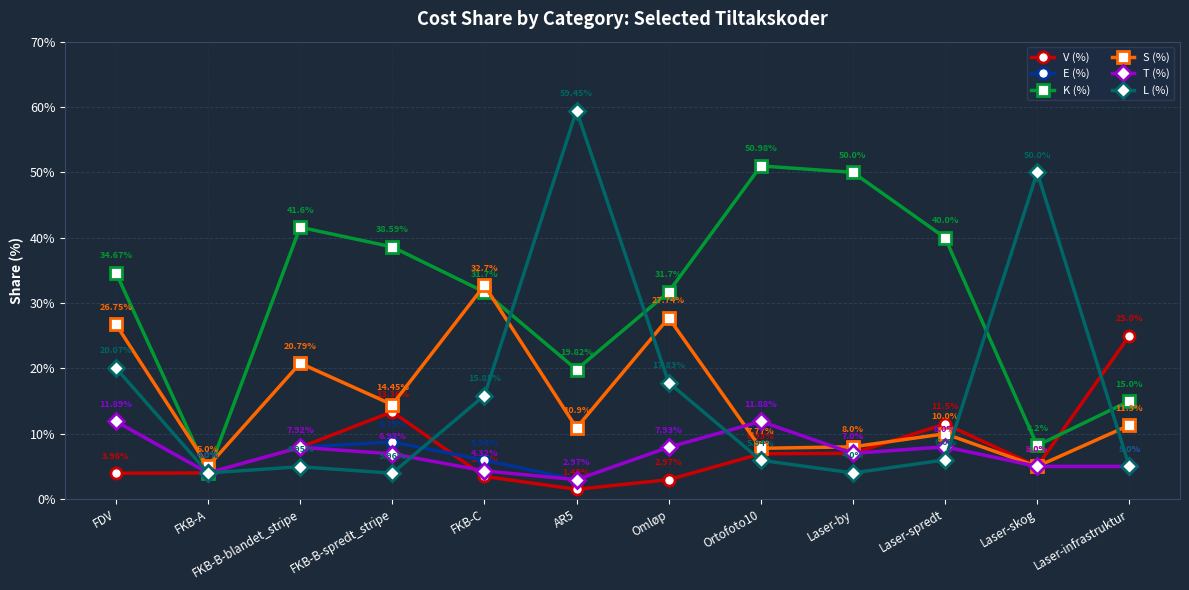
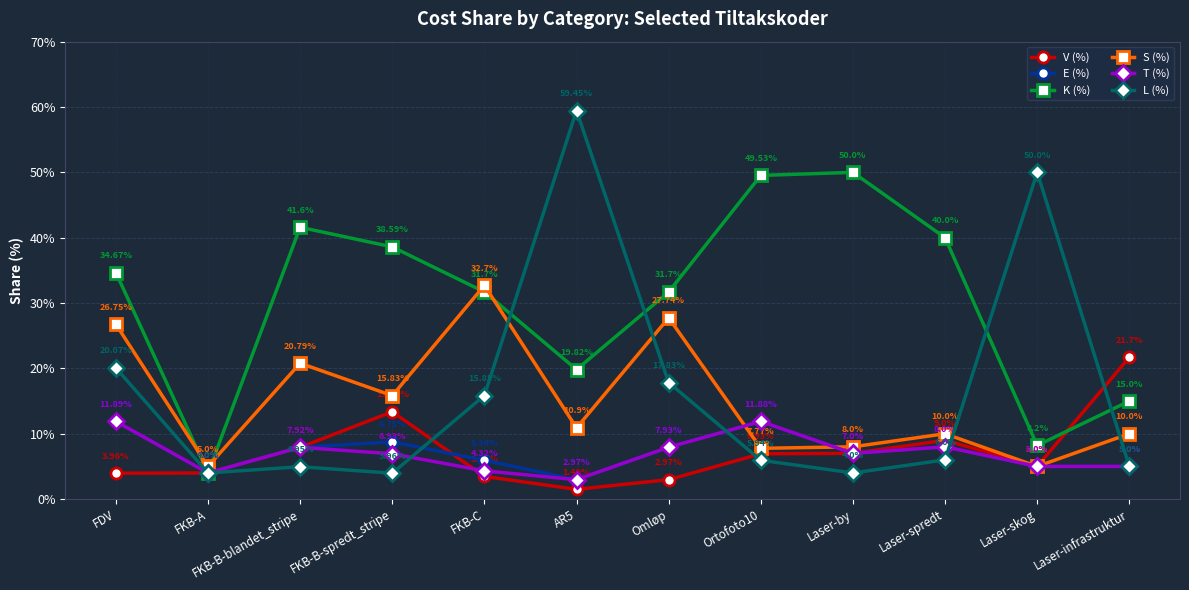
S (%), FKB-B-spredt_stripe: 14.45% -> 15.83%
K (%), Ortofoto10: 50.98% -> 49.53%
V (%), Laser-spredt: 11.5% -> 9.0%
V (%), Laser-infrastruktur: 25.0% -> 21.7%
S (%), Laser-infrastruktur: 11.3% -> 10.0%
